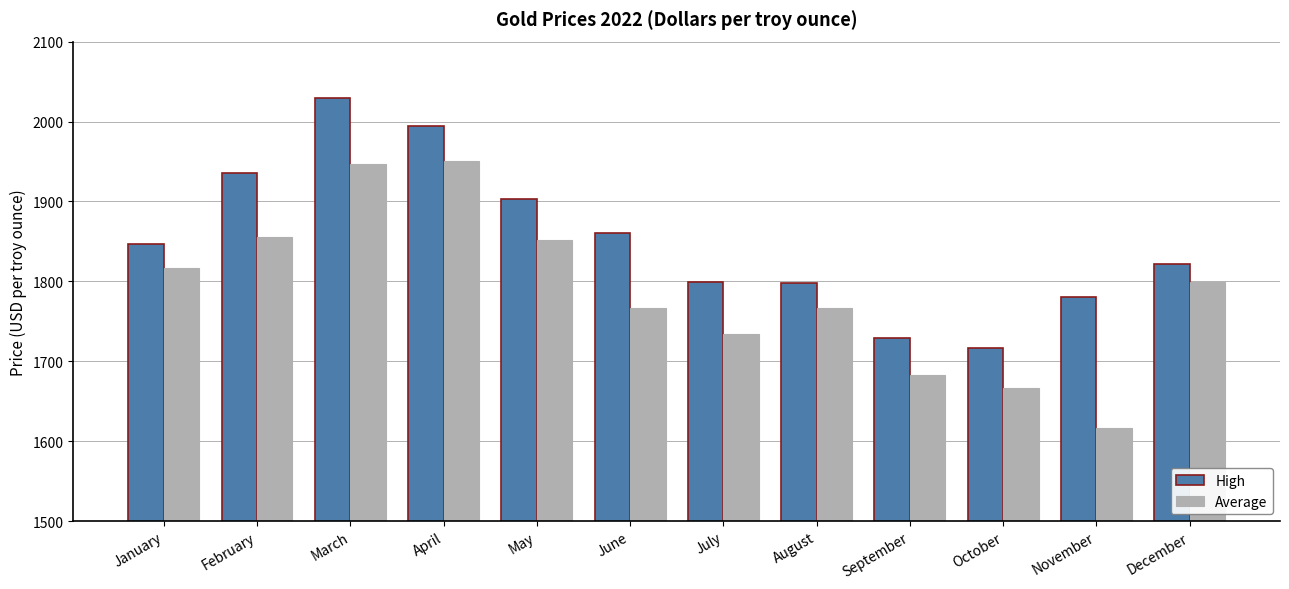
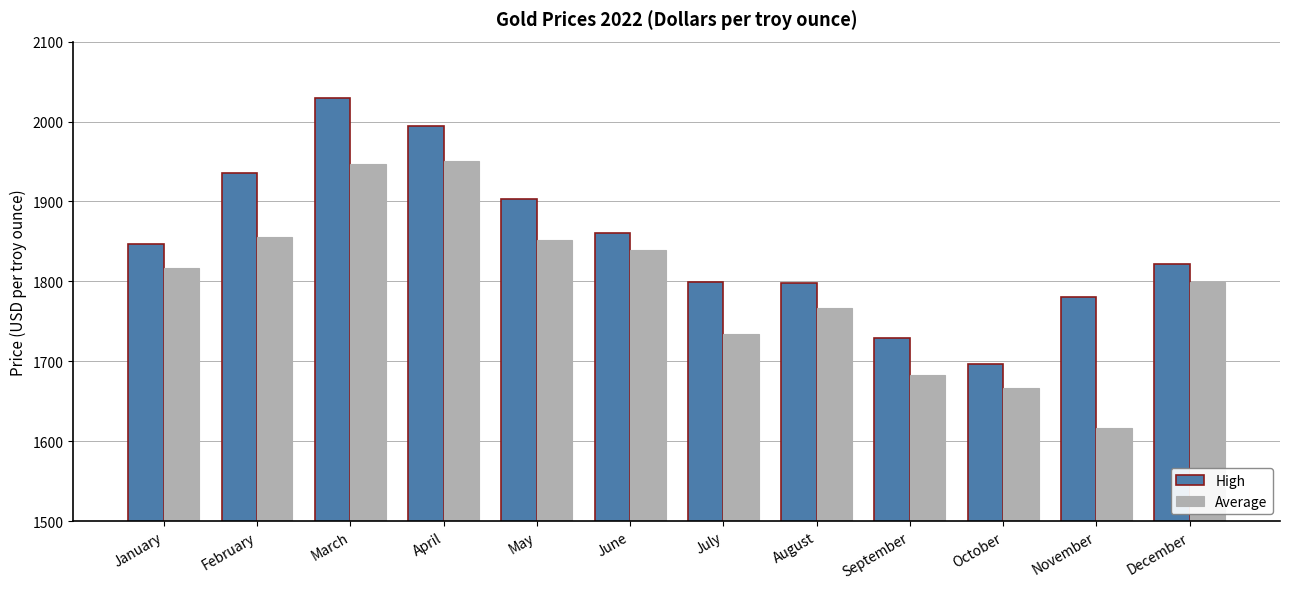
Average, June: 1770 -> 1840
High, October: 1720 -> 1700
